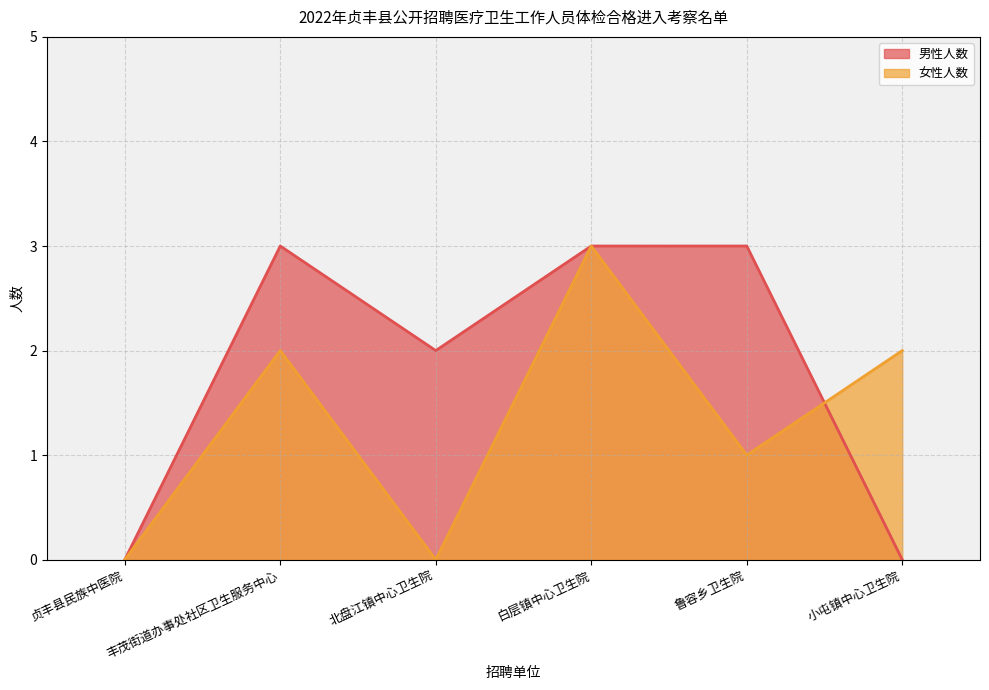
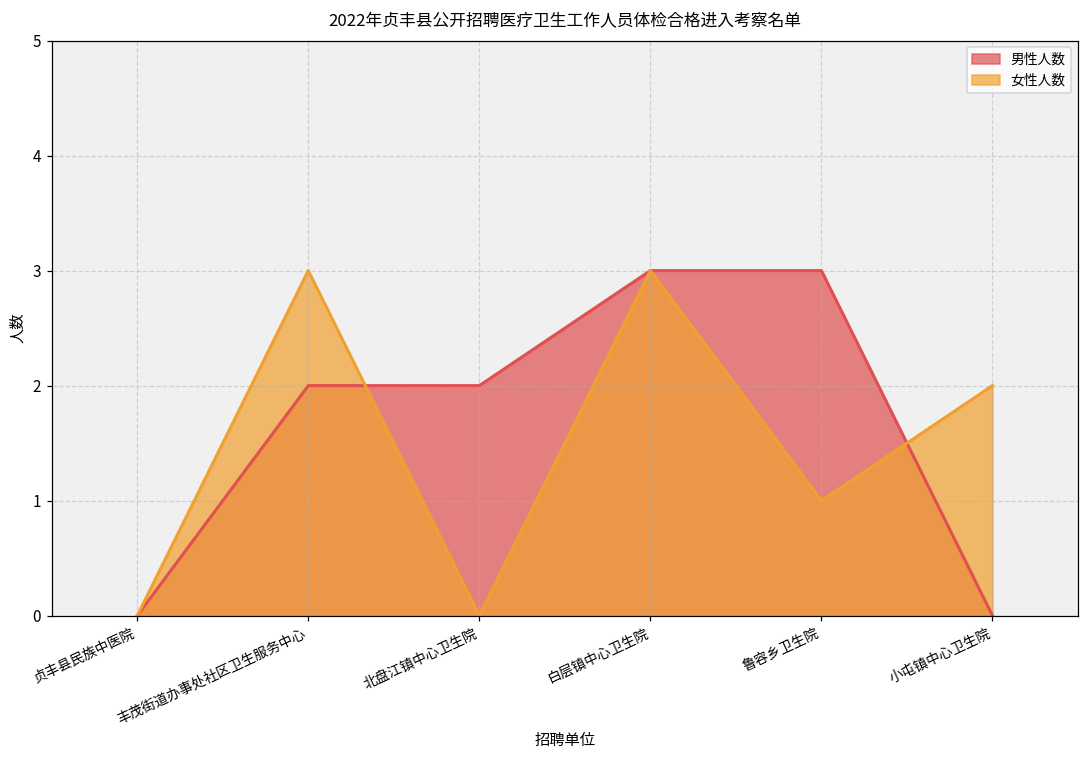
男性人数, 丰茂街道办事处社区卫生服务中心: 3 -> 2
女性人数, 丰茂街道办事处社区卫生服务中心: 2 -> 3
